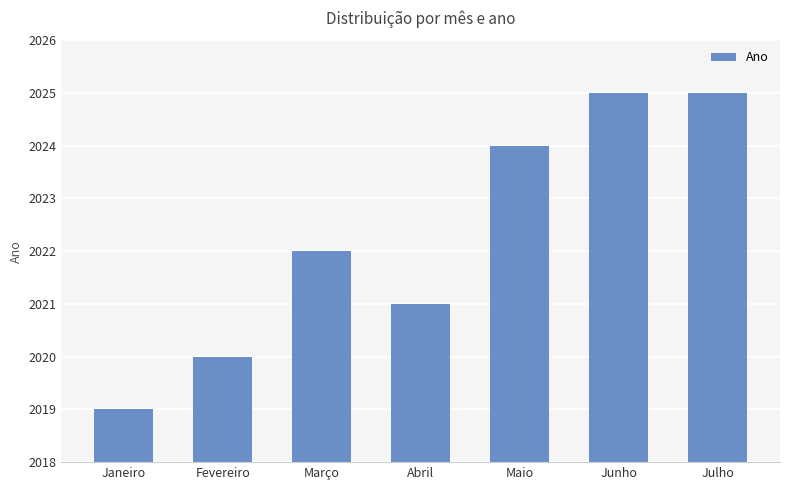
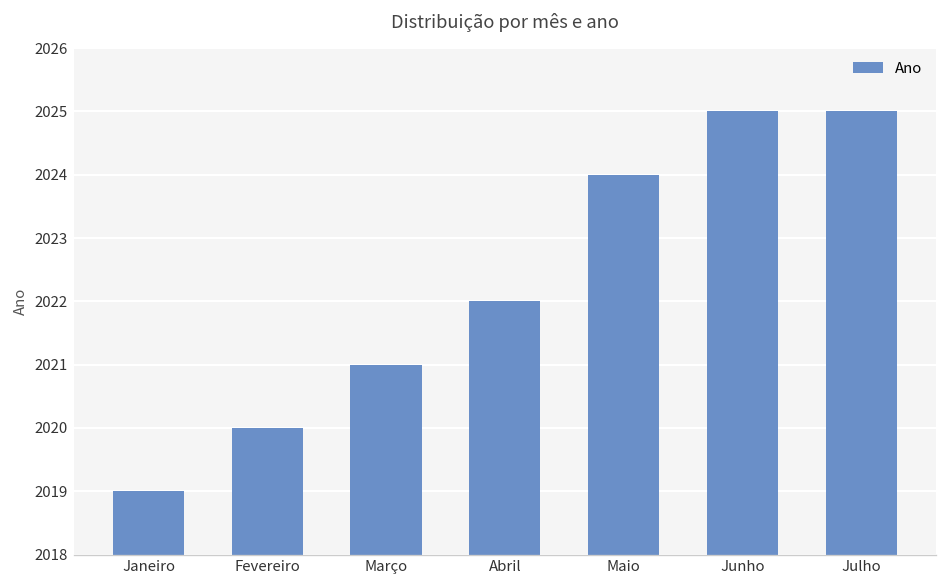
Março: 2022 -> 2021
Abril: 2021 -> 2022
